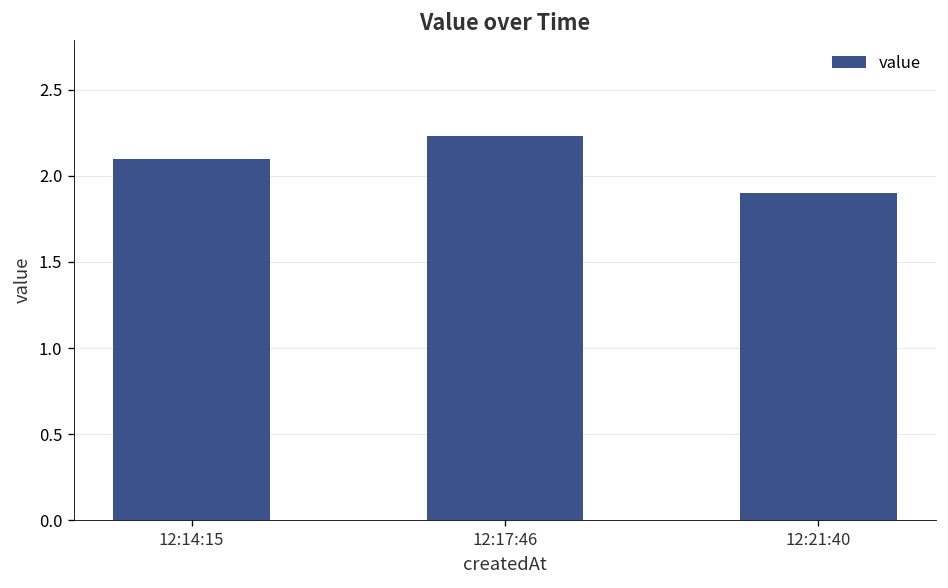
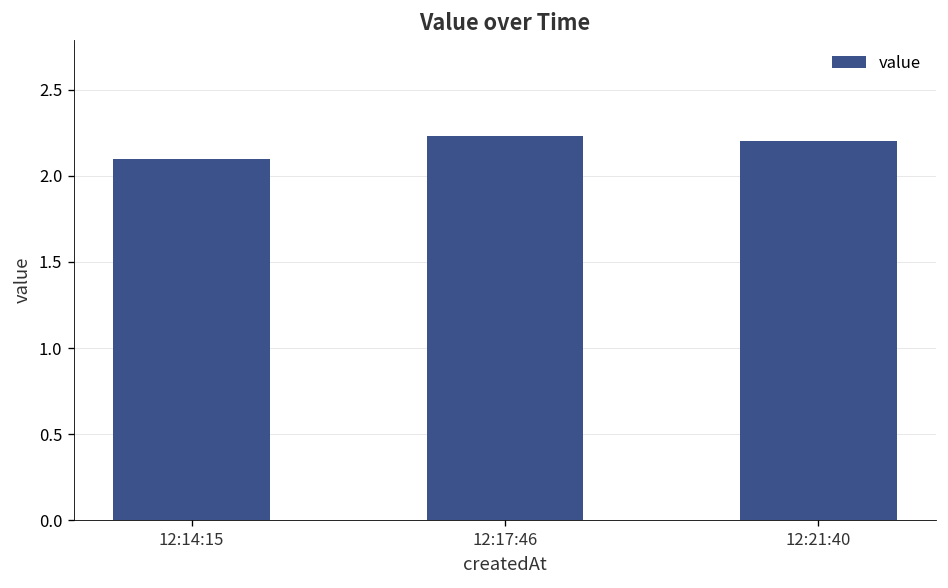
12:21:40: 1.9 -> 2.2
